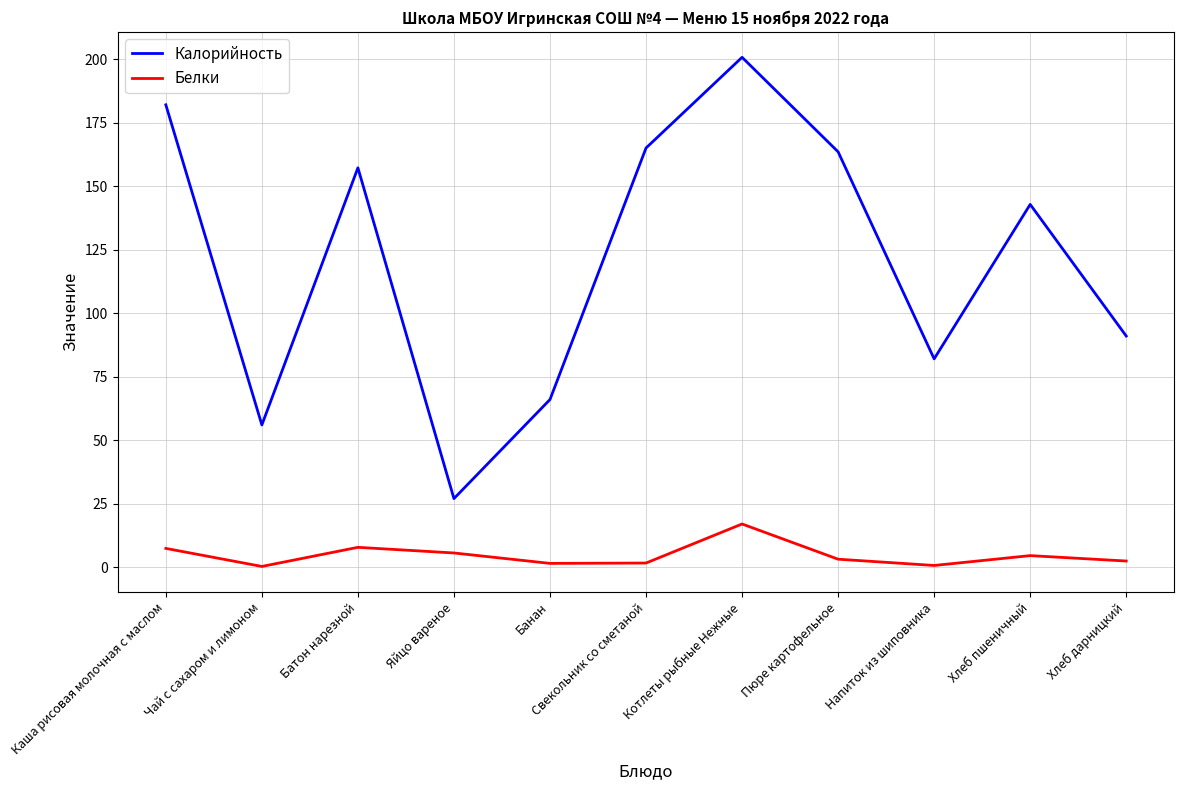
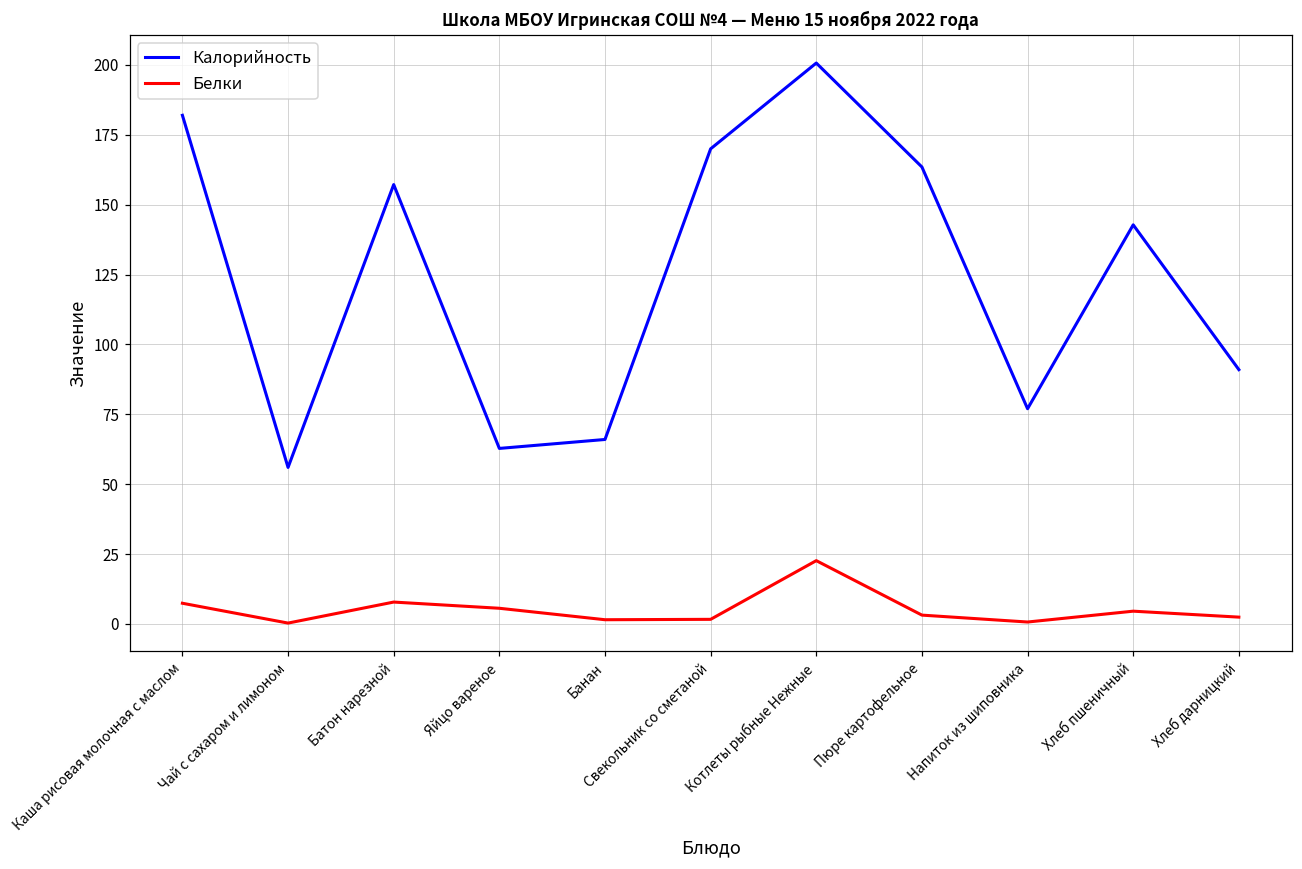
Калорийность, Яйцо вареное: 27 -> 63
Калорийность, Свекольник со сметаной: 165 -> 170
Белки, Котлеты рыбные Нежные: 17 -> 23
Калорийность, Напиток из шиповника: 82 -> 77
